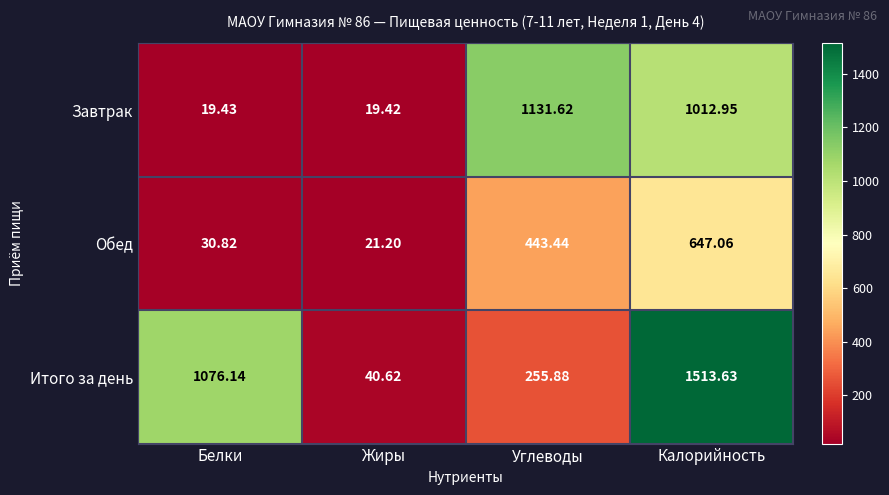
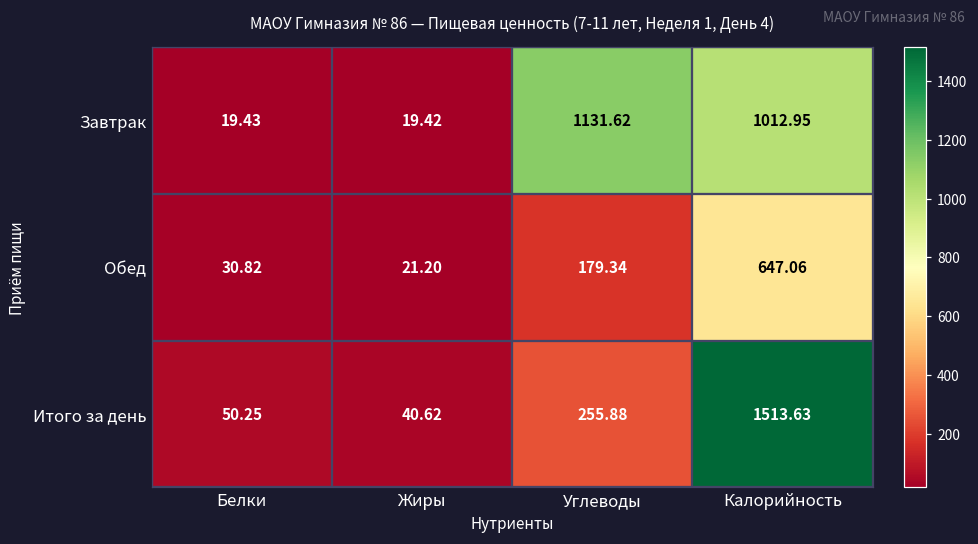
Обед, Углеводы: 443.44 -> 179.34
Итого за день, Белки: 1076.14 -> 50.25
